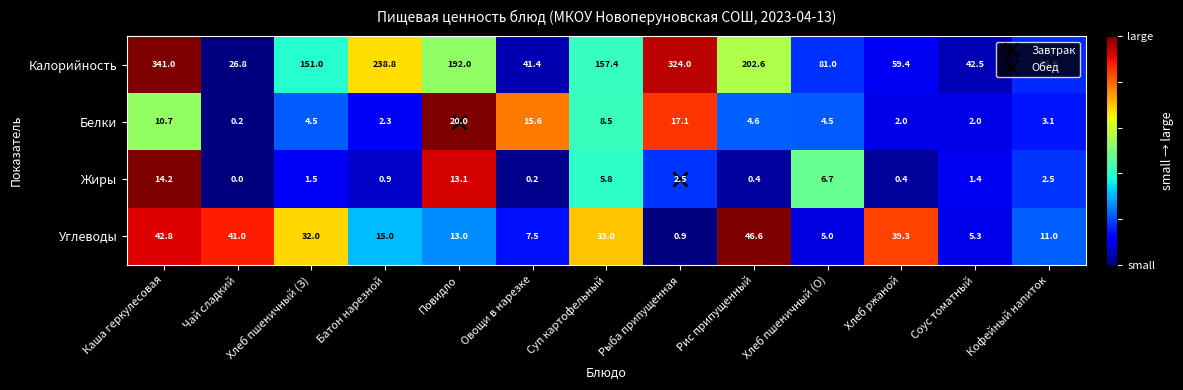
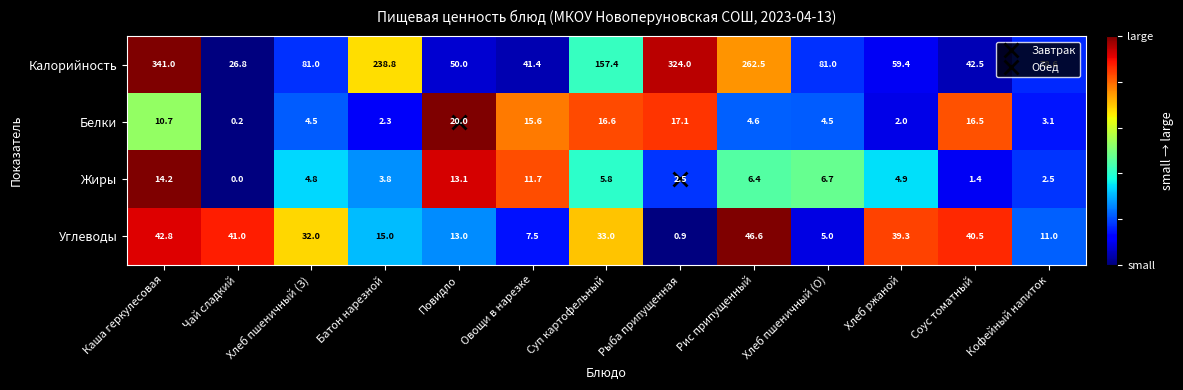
Калорийность, Хлеб пшеничный (З): 151.0 -> 81.0
Калорийность, Повидло: 192.0 -> 50.0
Калорийность, Рис припущенный: 202.6 -> 262.5
Белки, Суп картофельный: 8.5 -> 16.6
Белки, Соус томатный: 2.0 -> 16.5
Жиры, Хлеб пшеничный (З): 1.5 -> 4.8
Жиры, Батон нарезной: 0.9 -> 3.8
Жиры, Овощи в нарезке: 0.2 -> 11.7
Жиры, Рис припущенный: 0.4 -> 6.4
Жиры, Хлеб ржаной: 0.4 -> 4.9
Углеводы, Соус томатный: 5.3 -> 40.5
